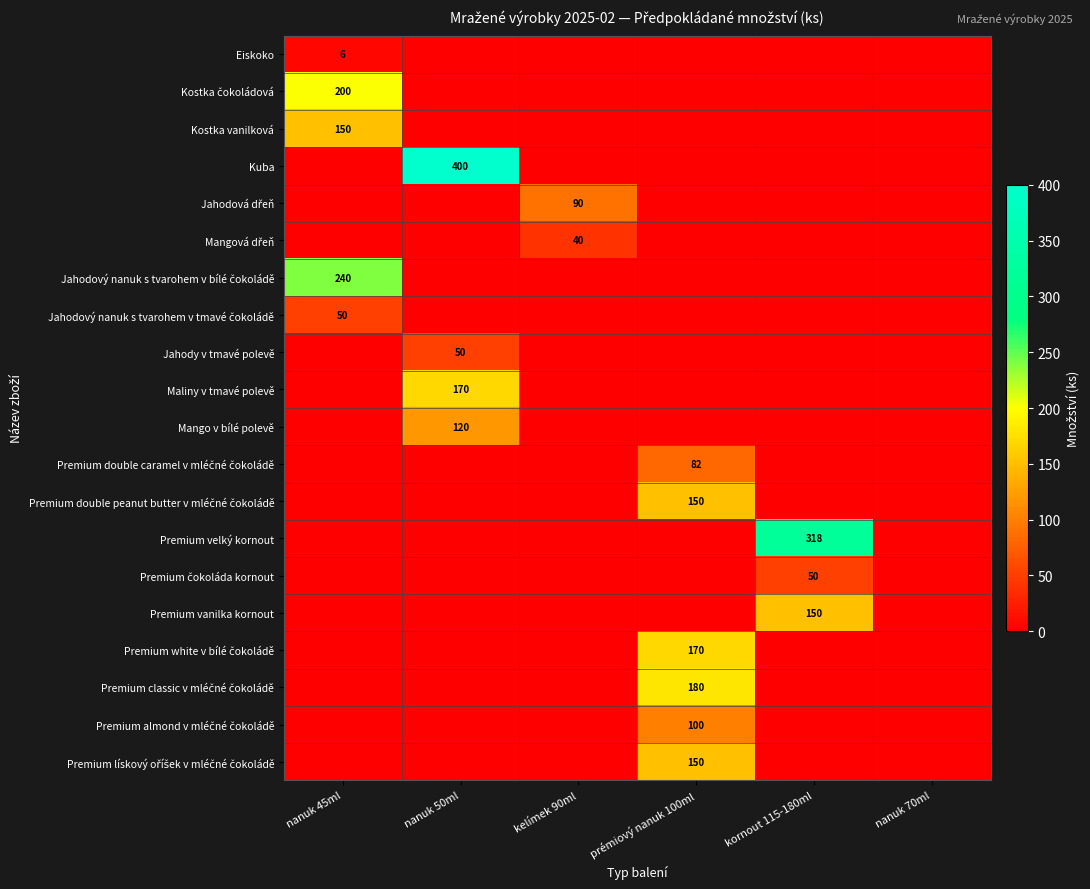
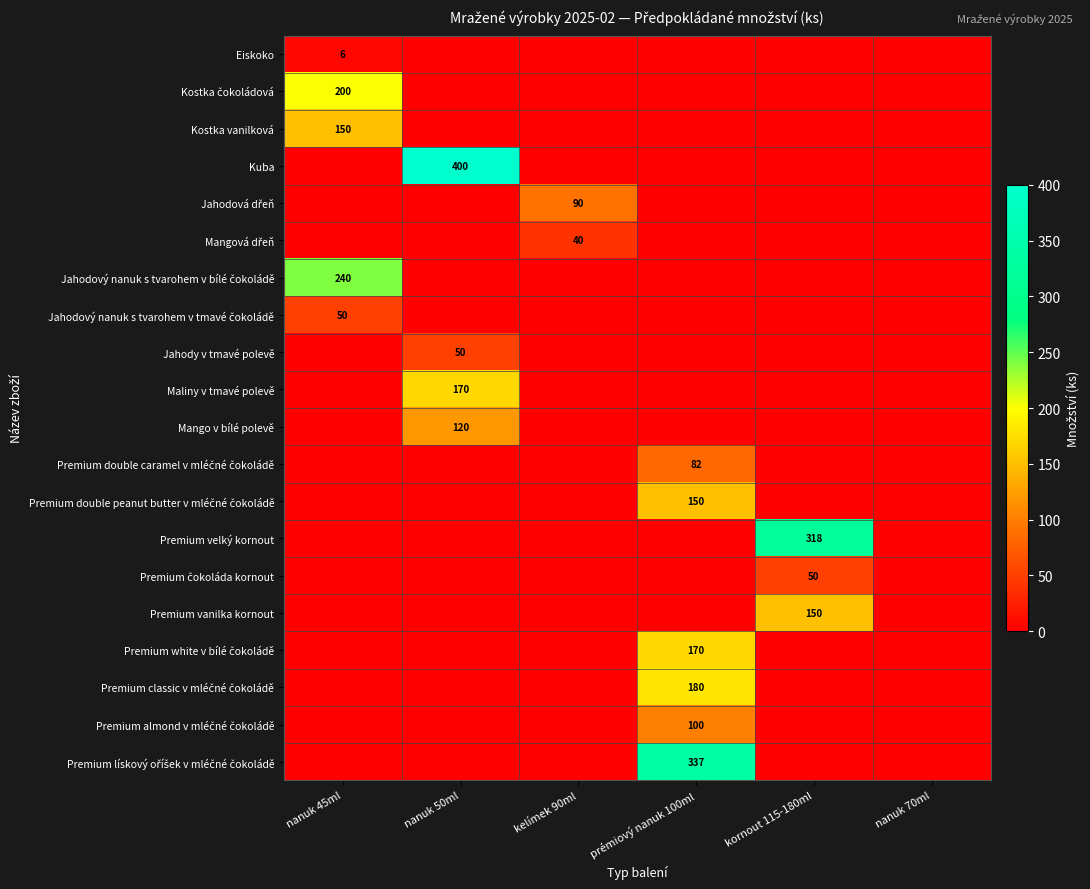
Premium lískový oříšek v mléčné čokoládě, prémiový nanuk 100ml: 150 -> 337
